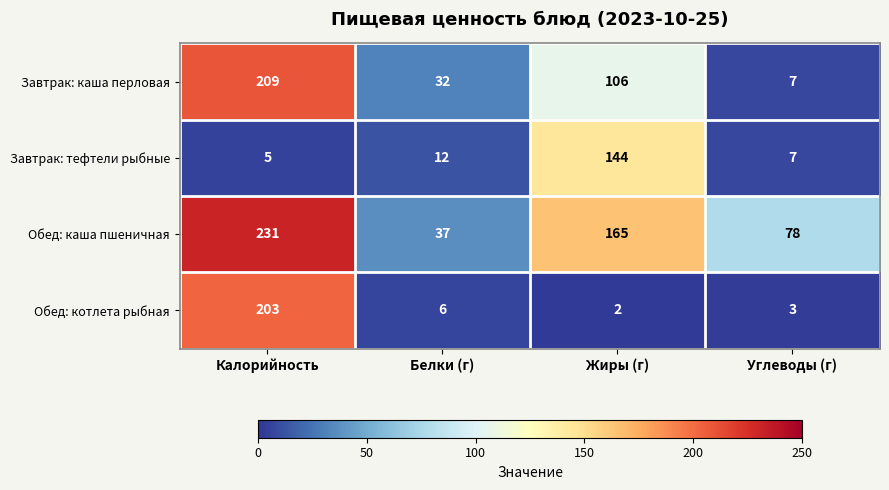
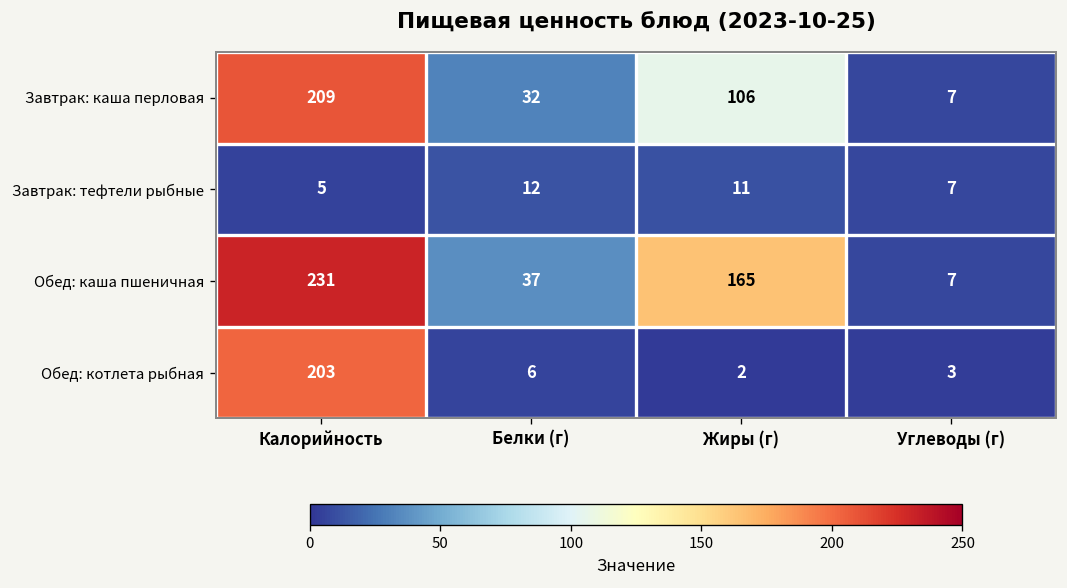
Завтрак: тефтели рыбные, Жиры (г): 144 -> 11
Обед: каша пшеничная, Углеводы (г): 78 -> 7
